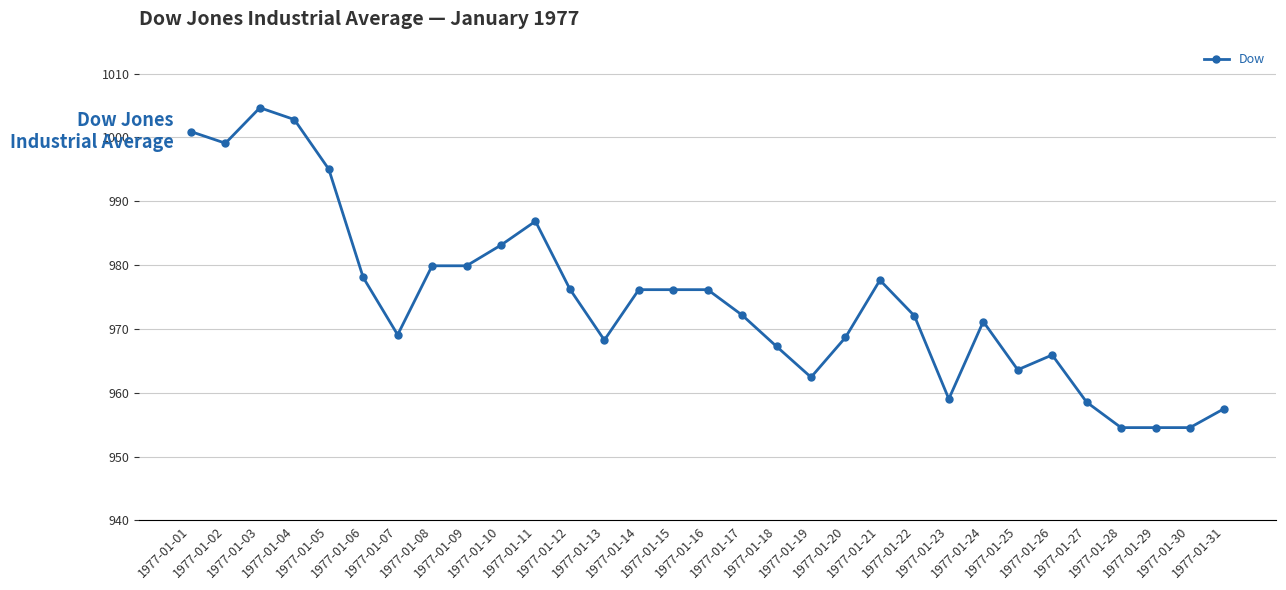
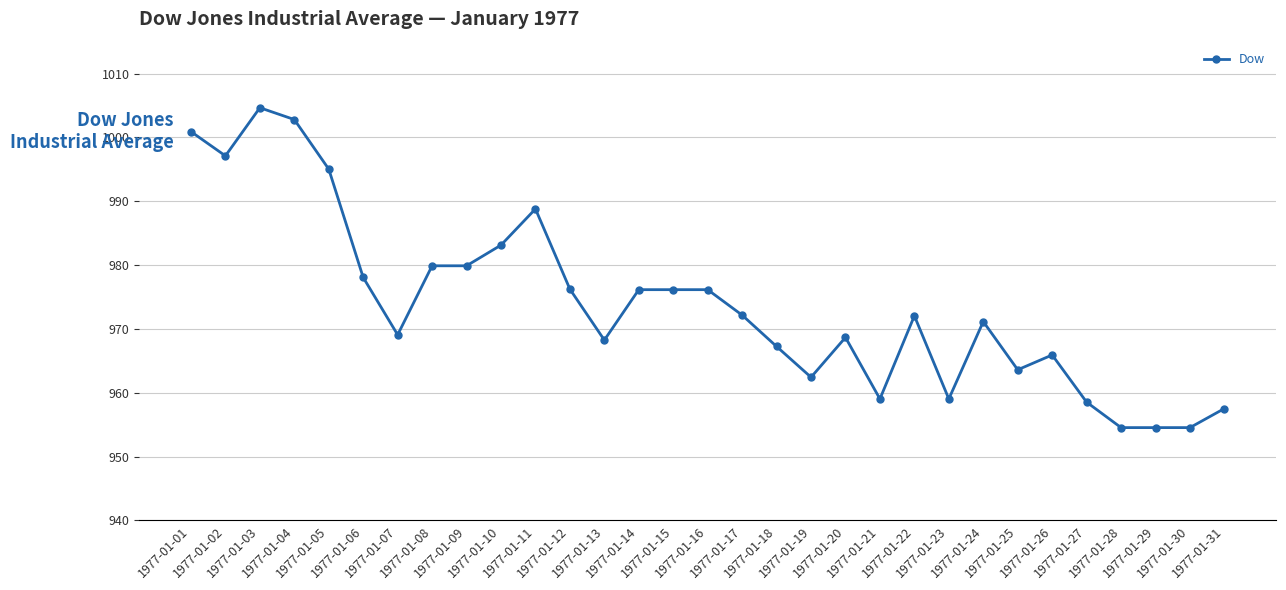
1977-01-02: 999 -> 997
1977-01-11: 987 -> 989
1977-01-21: 978 -> 959
